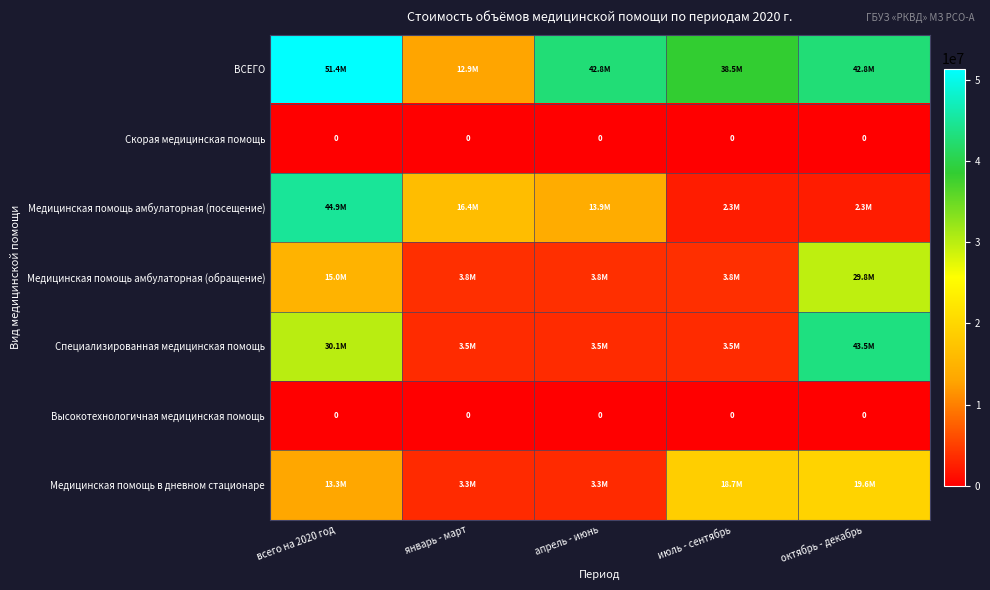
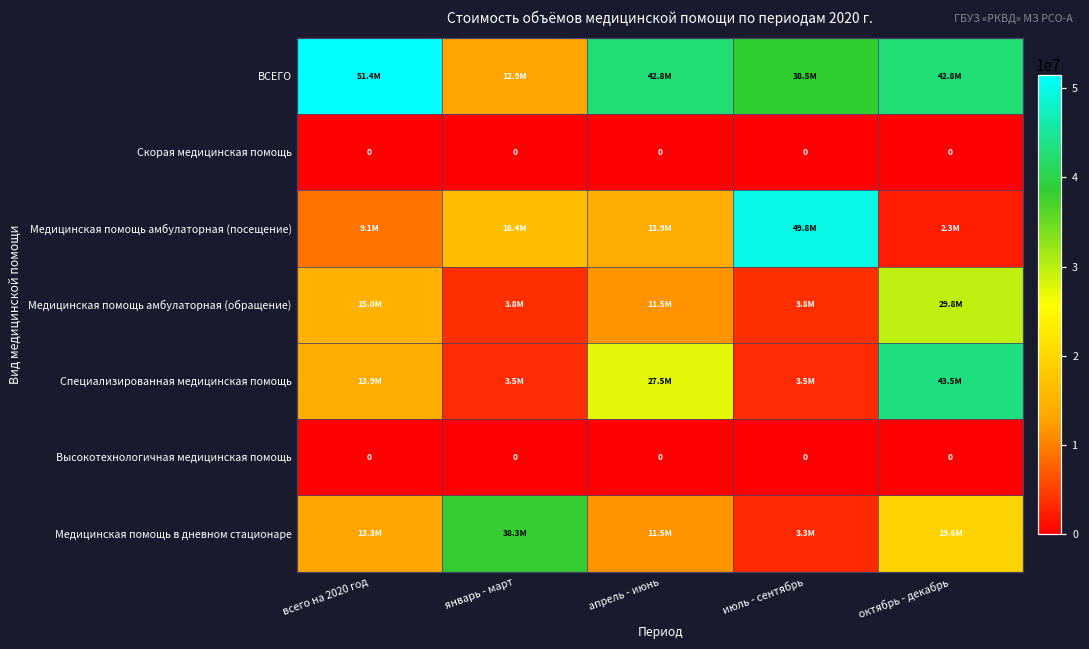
Медицинская помощь амбулаторная (посещение), всего на 2020 год: 44.9M -> 9.1M
Медицинская помощь амбулаторная (посещение), июль - сентябрь: 2.3M -> 49.8M
Медицинская помощь амбулаторная (обращение), апрель - июнь: 3.8M -> 11.5M
Специализированная медицинская помощь, всего на 2020 год: 30.1M -> 13.9M
Специализированная медицинская помощь, апрель - июнь: 3.5M -> 27.5M
Медицинская помощь в дневном стационаре, январь - март: 3.3M -> 38.3M
Медицинская помощь в дневном стационаре, апрель - июнь: 3.3M -> 11.5M
Медицинская помощь в дневном стационаре, июль - сентябрь: 18.7M -> 3.3M
